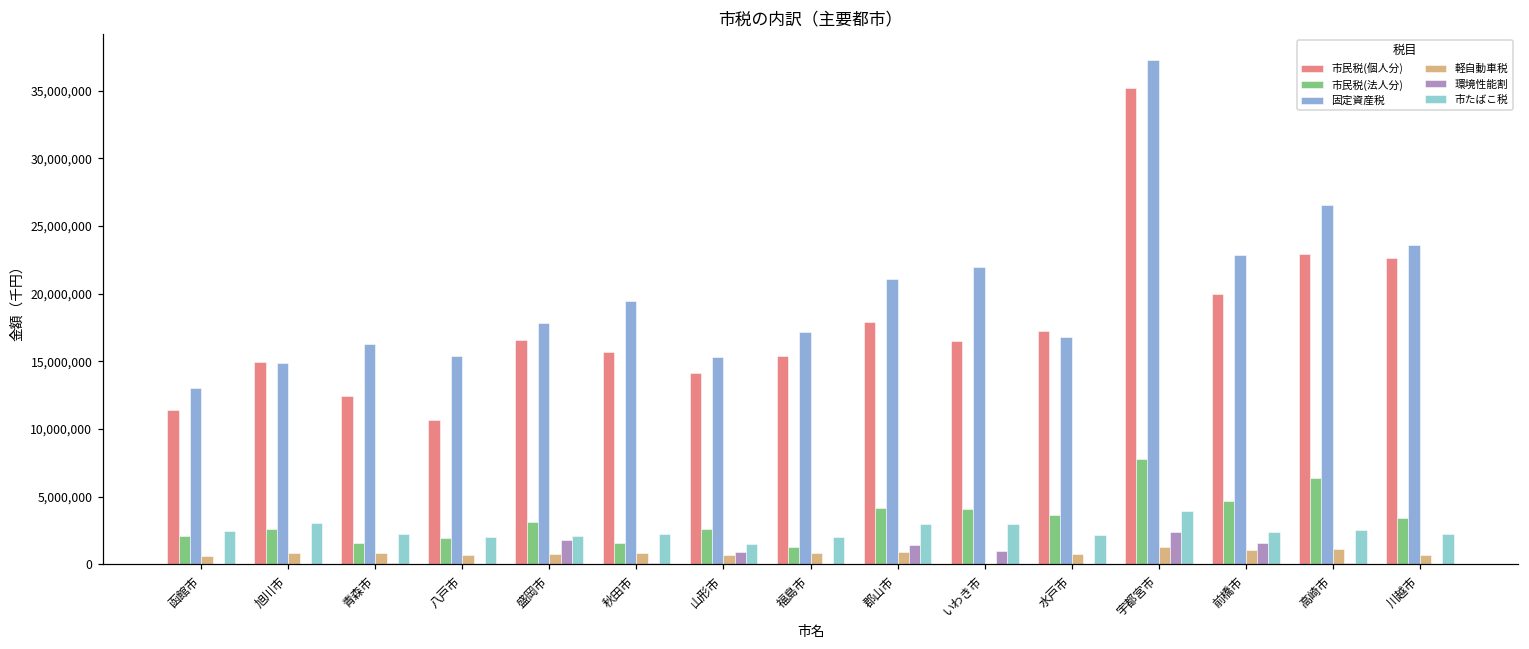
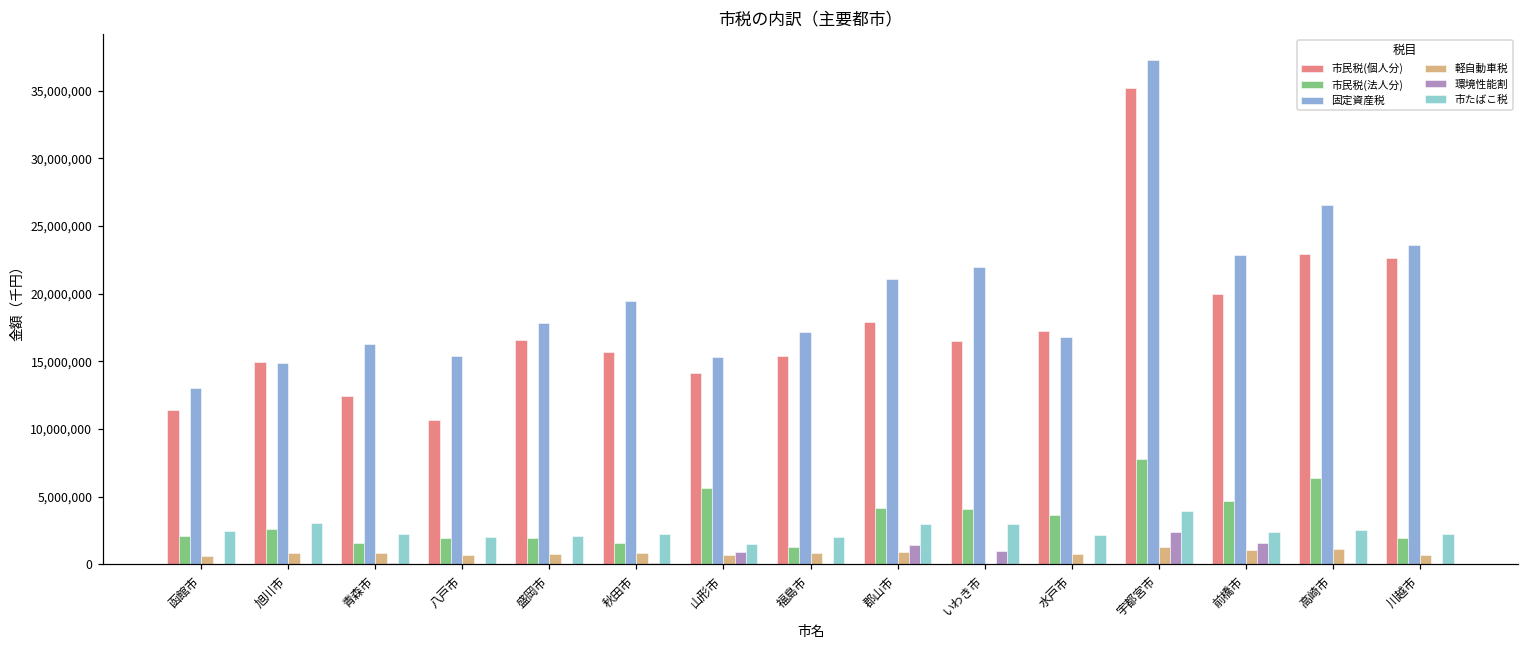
市民税(法人分), 盛岡市: 3,100,000 -> 1,900,000
環境性能割, 盛岡市: 1,800,000 -> 100,000
市民税(法人分), 山形市: 2,600,000 -> 5,600,000
市民税(法人分), 川越市: 3,400,000 -> 2,000,000
